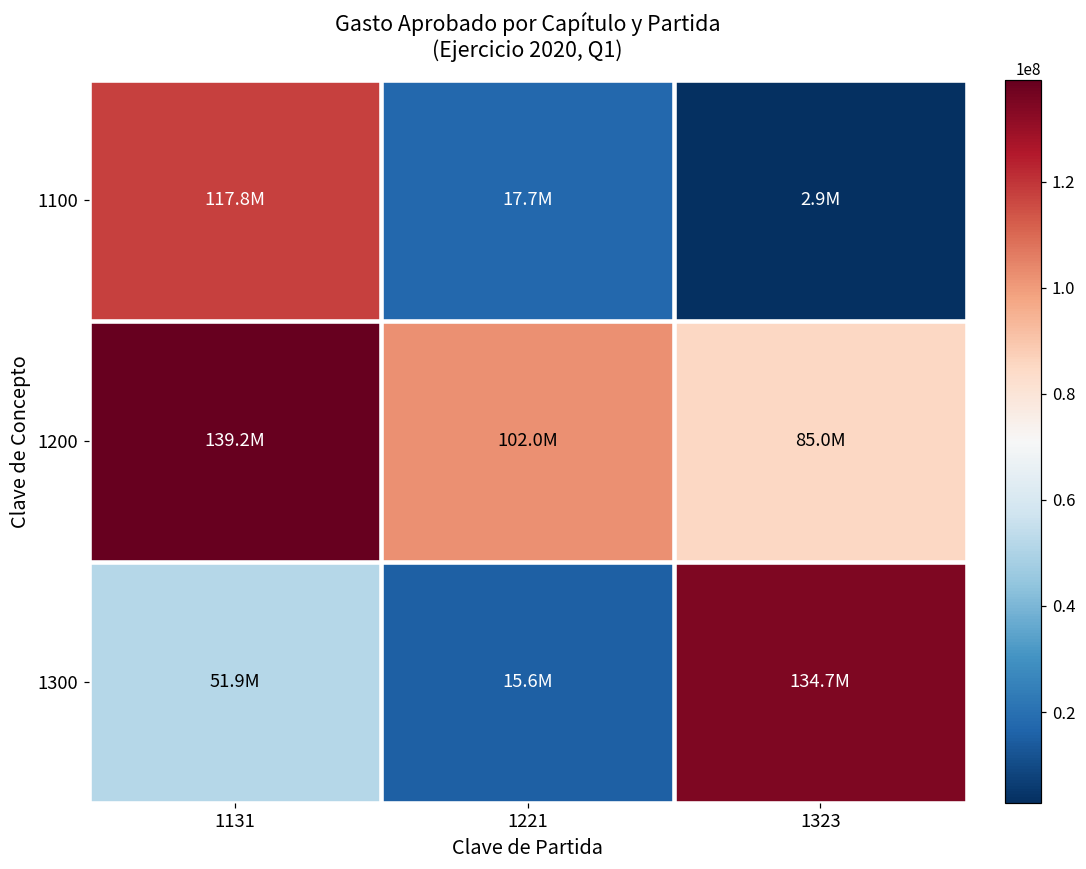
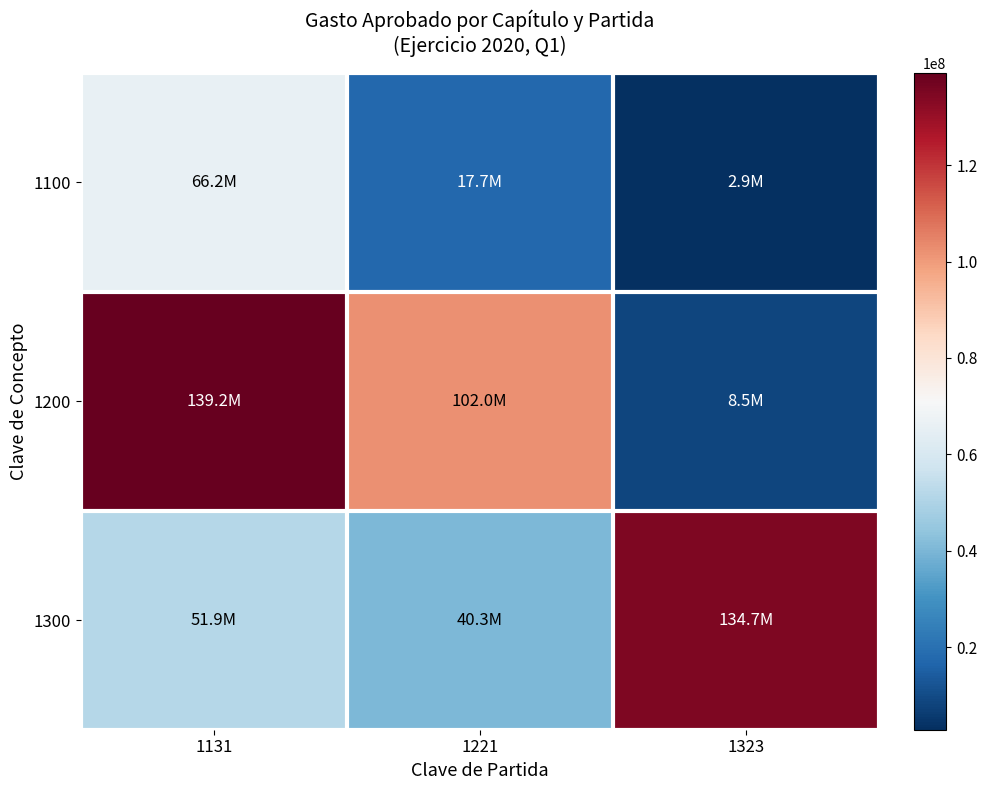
1100, 1131: 117.8M -> 66.2M
1200, 1323: 85.0M -> 8.5M
1300, 1221: 15.6M -> 40.3M
